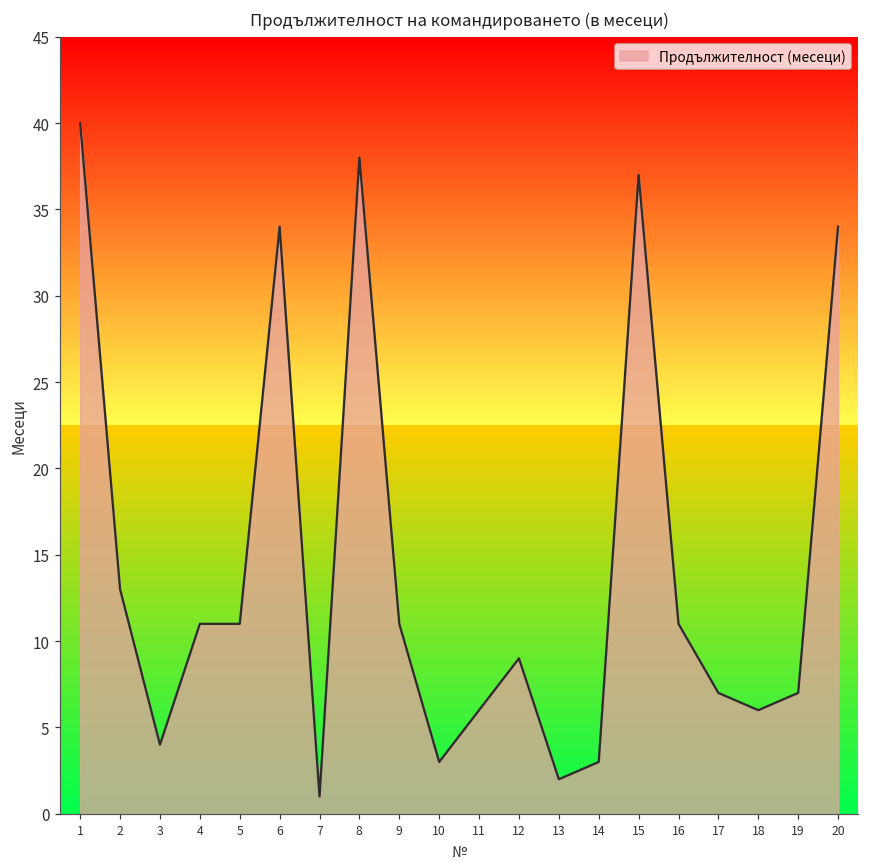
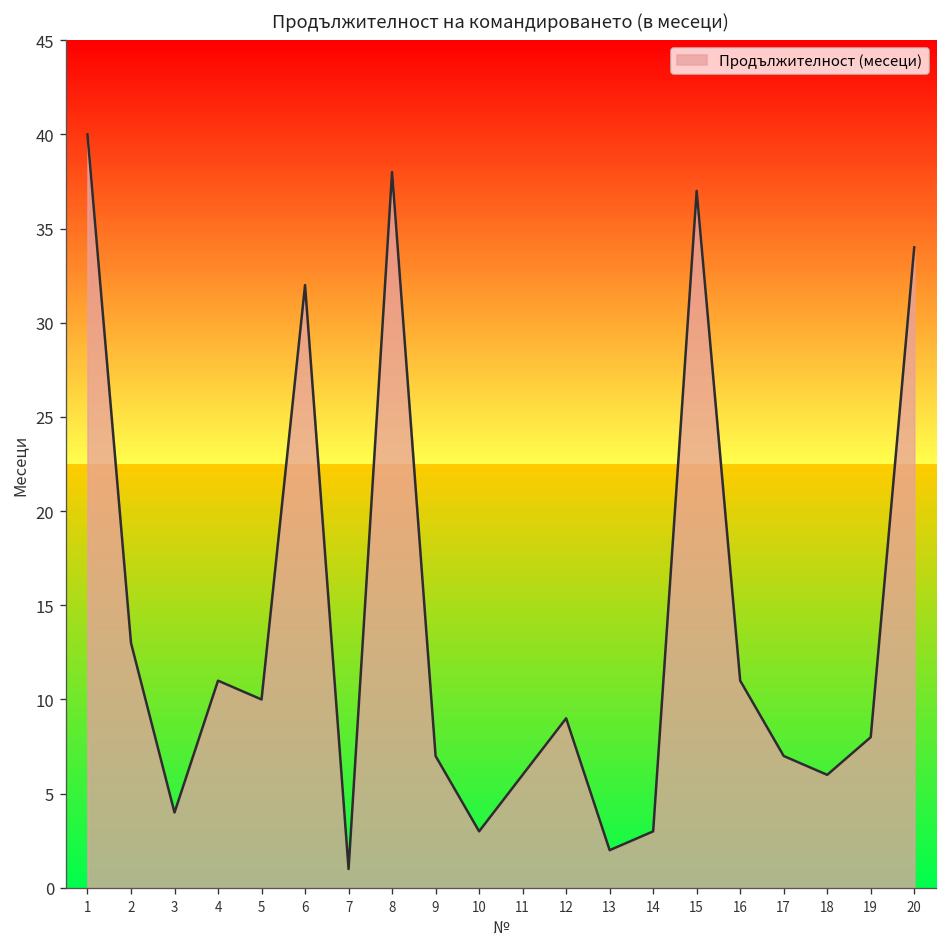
5: 11 -> 10
6: 34 -> 32
9: 11 -> 7
19: 7 -> 8
